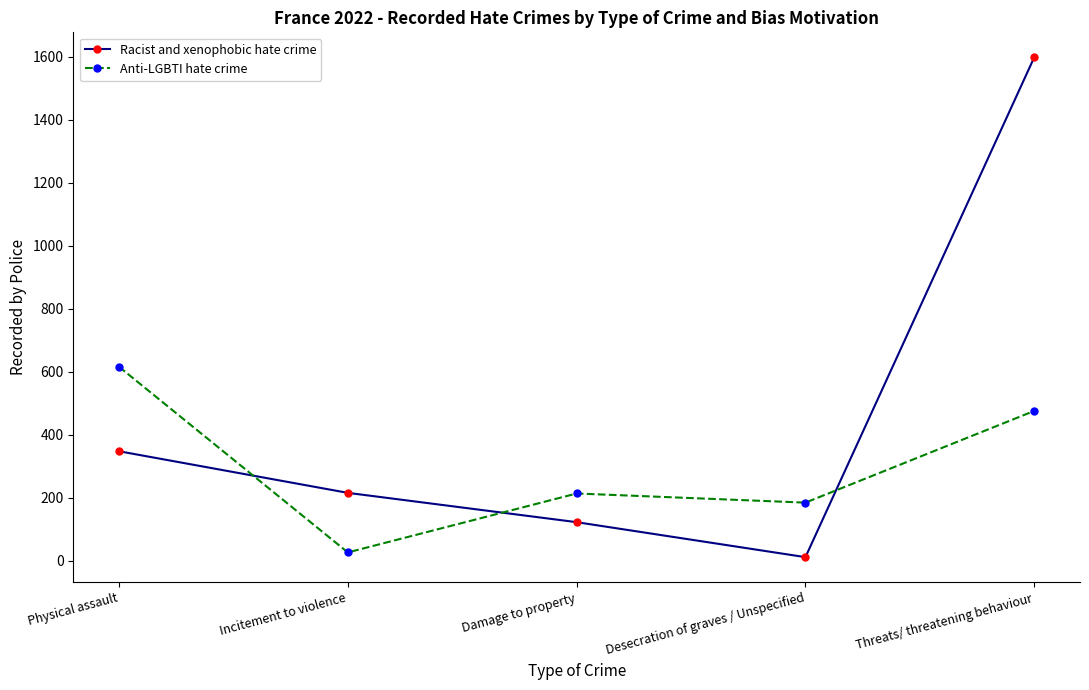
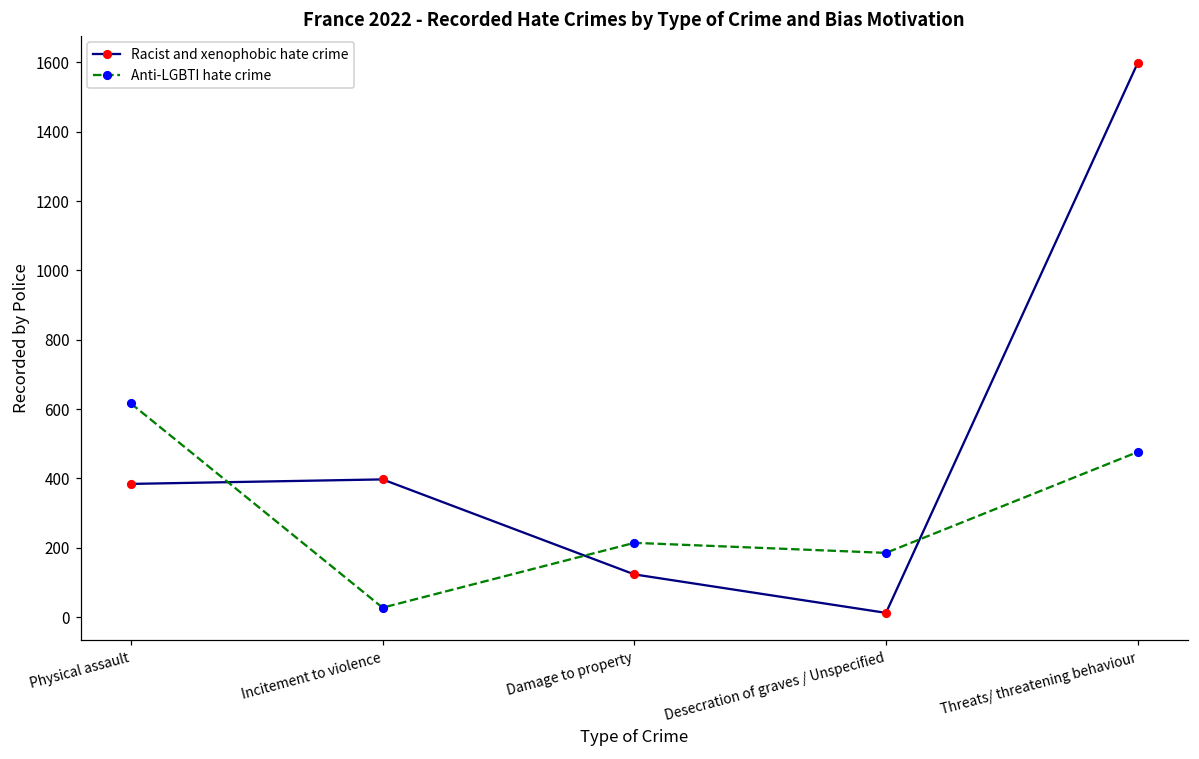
Racist and xenophobic hate crime, Physical assault: 350 -> 380
Racist and xenophobic hate crime, Incitement to violence: 220 -> 400
